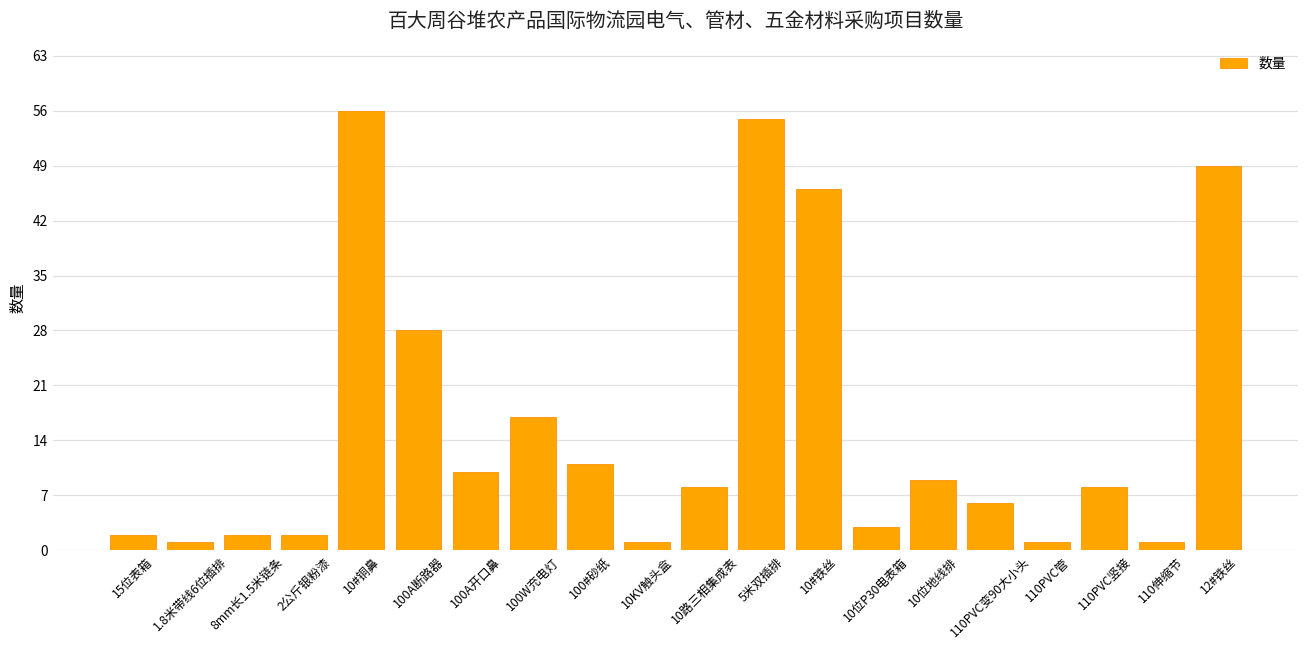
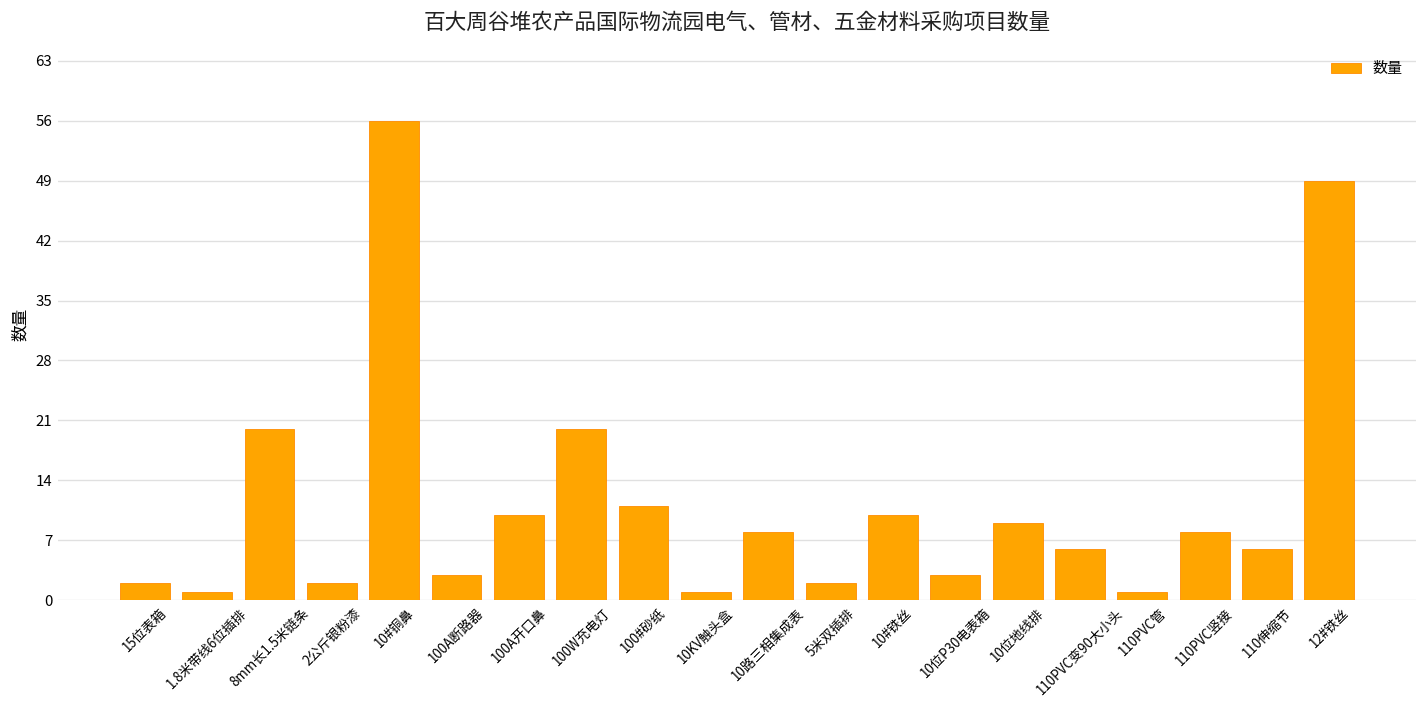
8mm长1.5米链条: 2 -> 20
100A断路器: 28 -> 3
100W充电灯: 17 -> 20
5米双插排: 55 -> 2
10#铁丝: 46 -> 10
110伸缩节: 1 -> 6
